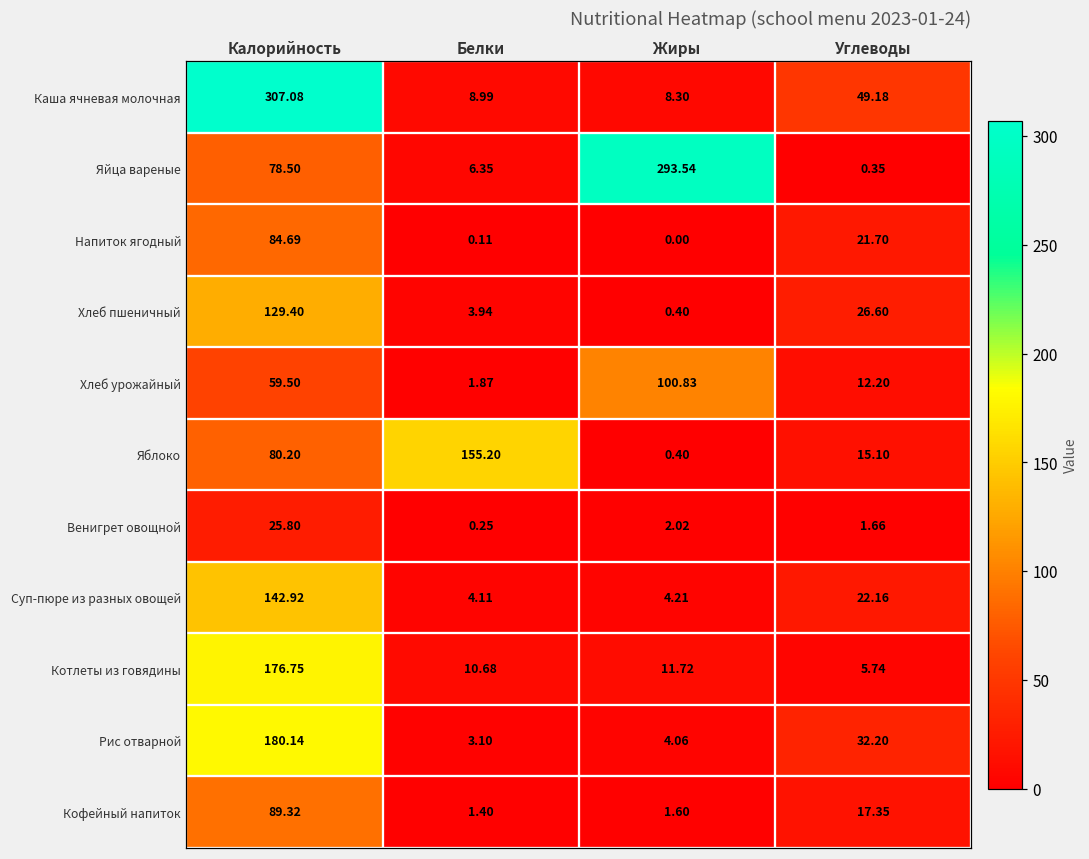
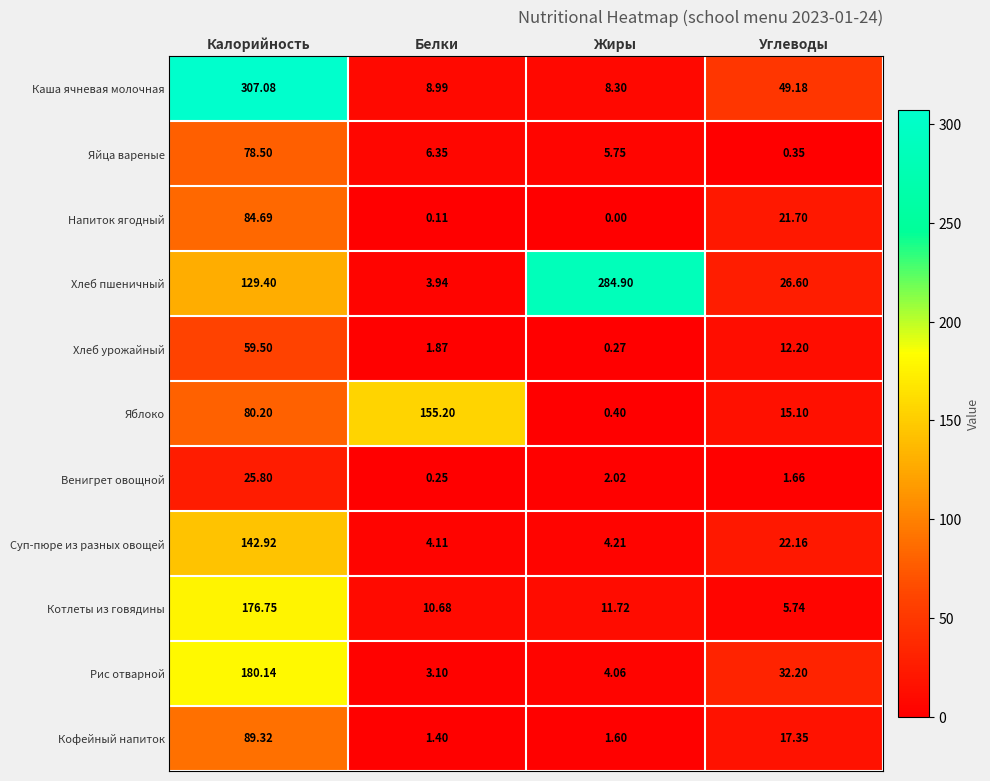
Яйца вареные, Жиры: 293.54 -> 5.75
Хлеб пшеничный, Жиры: 0.40 -> 284.90
Хлеб урожайный, Жиры: 100.83 -> 0.27
